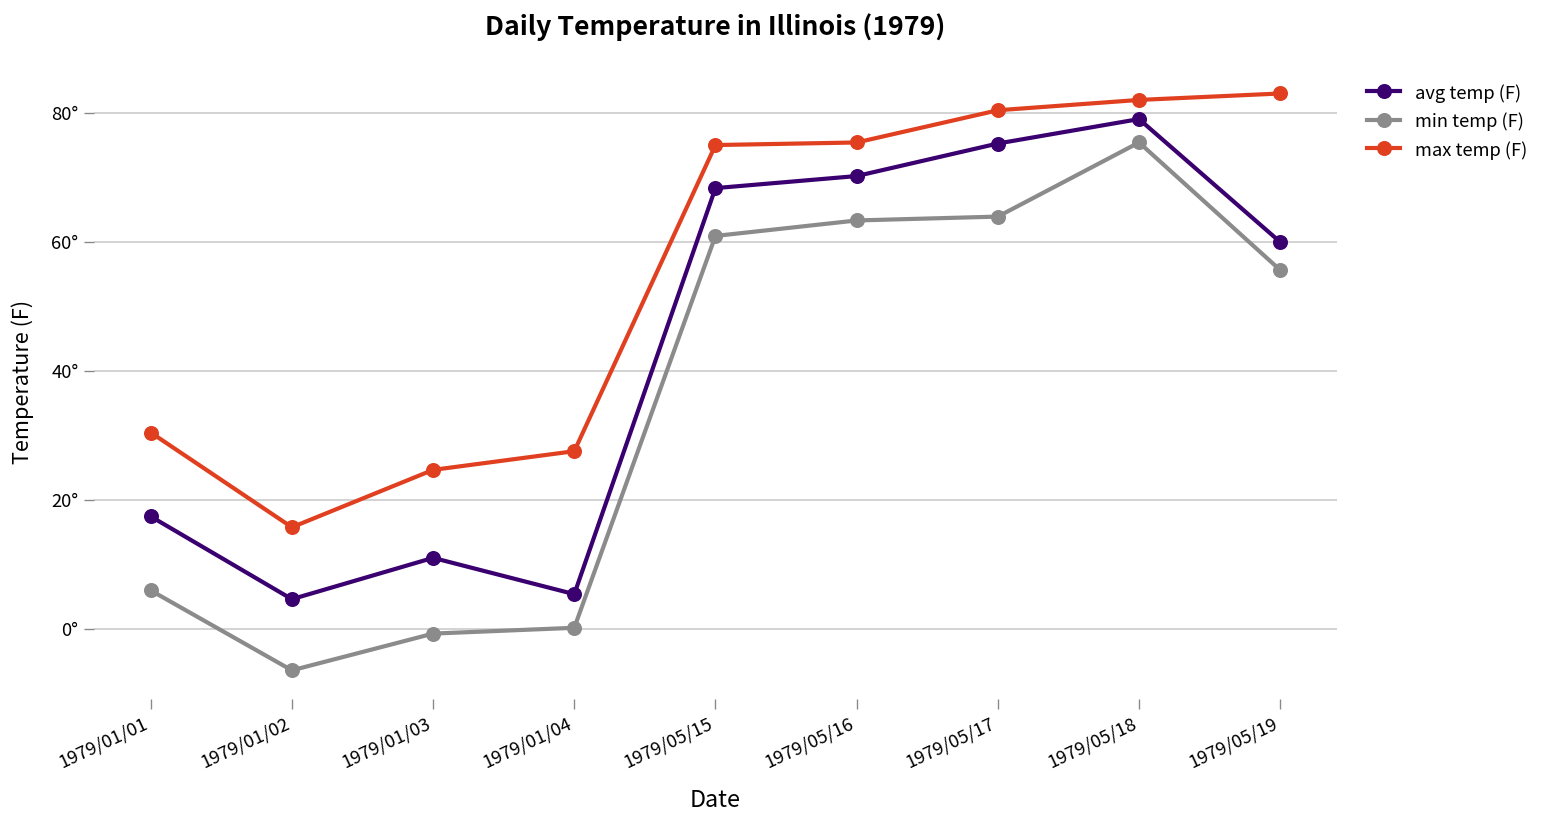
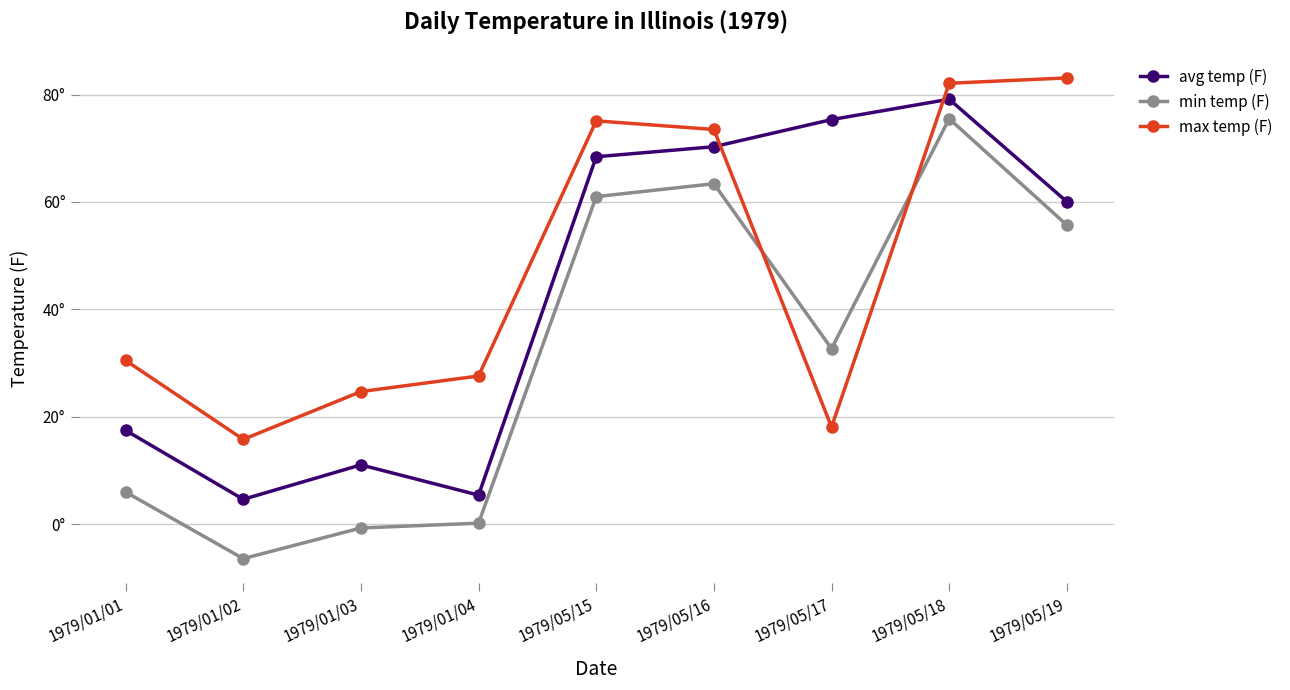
max temp (F), 1979/05/16: 76° -> 74°
min temp (F), 1979/05/17: 64° -> 33°
max temp (F), 1979/05/17: 81° -> 18°
